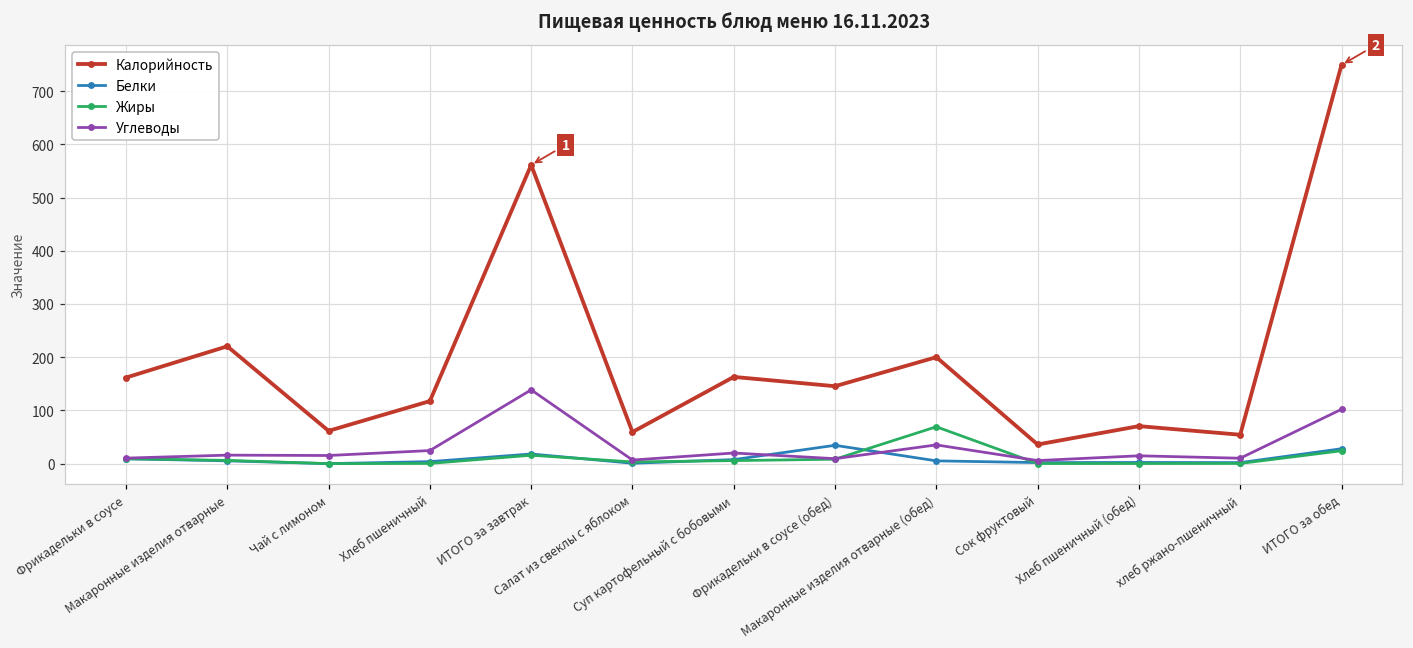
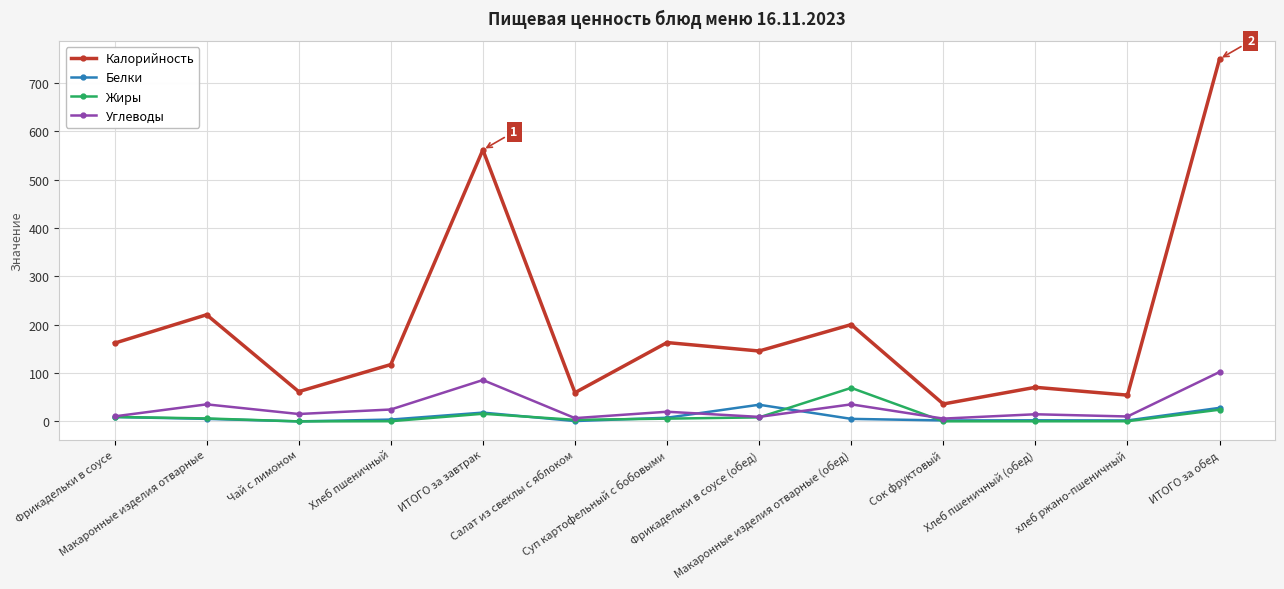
Углеводы, Макаронные изделия отварные: 20 -> 40
Углеводы, ИТОГО за завтрак: 140 -> 90
